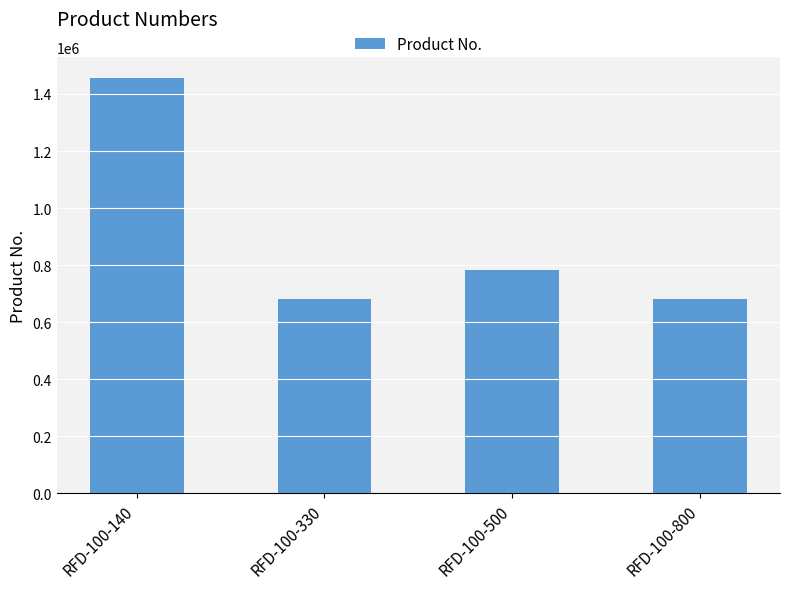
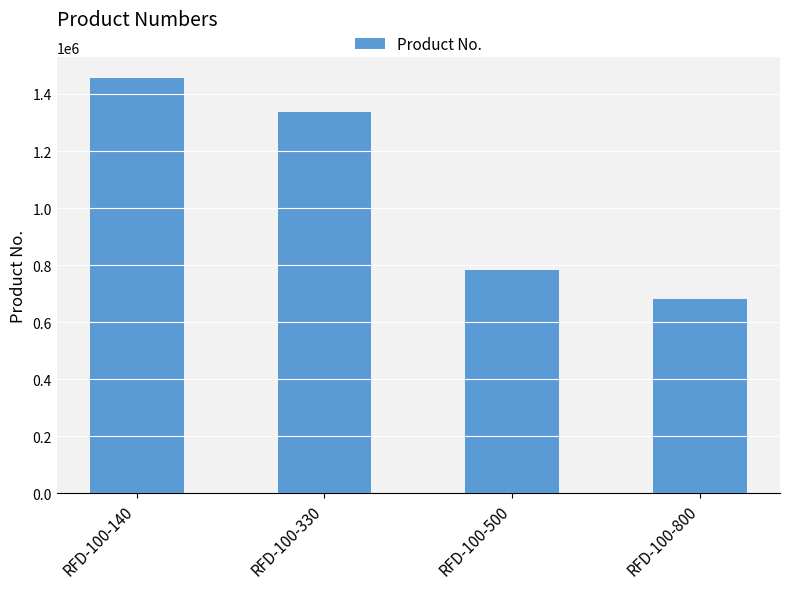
RFD-100-330: 680000 -> 1340000
